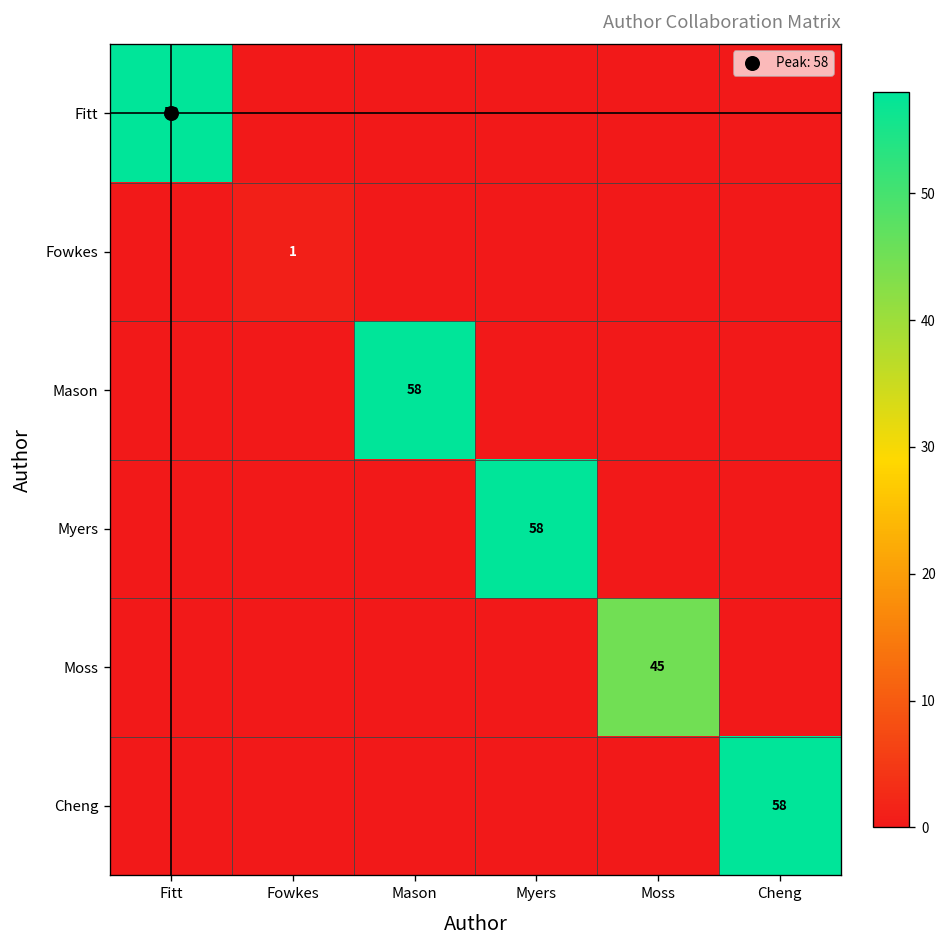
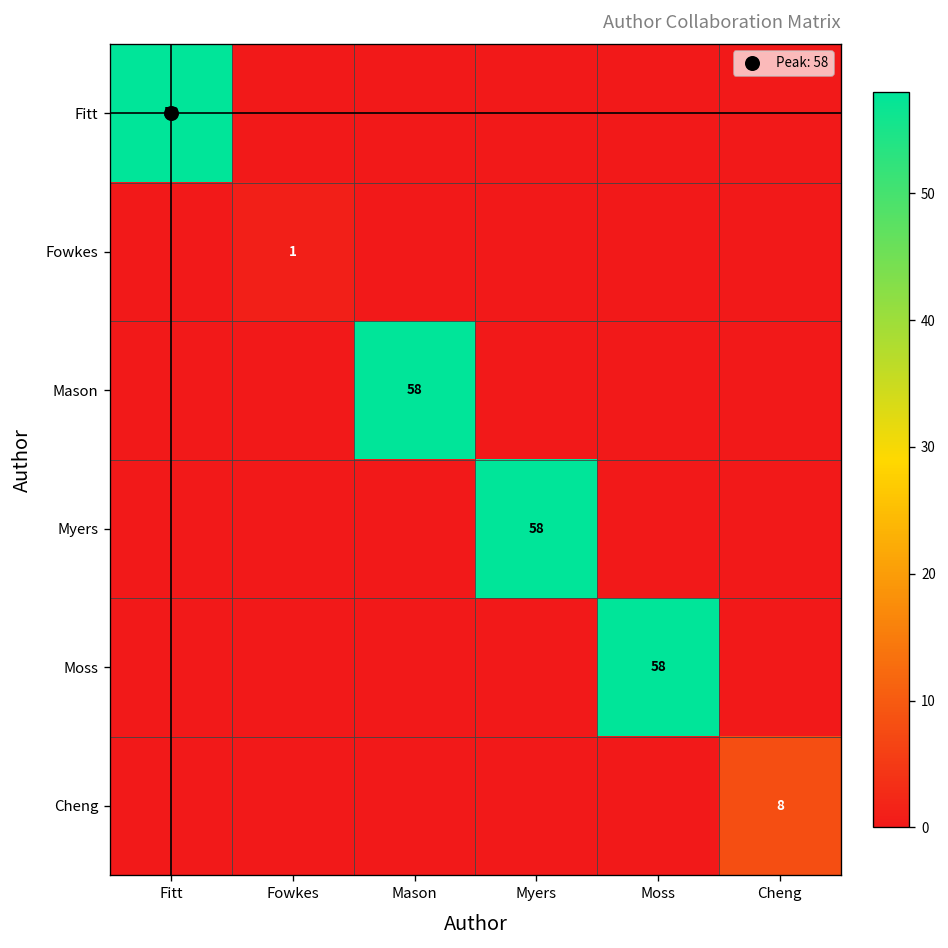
Moss, Moss: 45 -> 58
Cheng, Cheng: 58 -> 8
